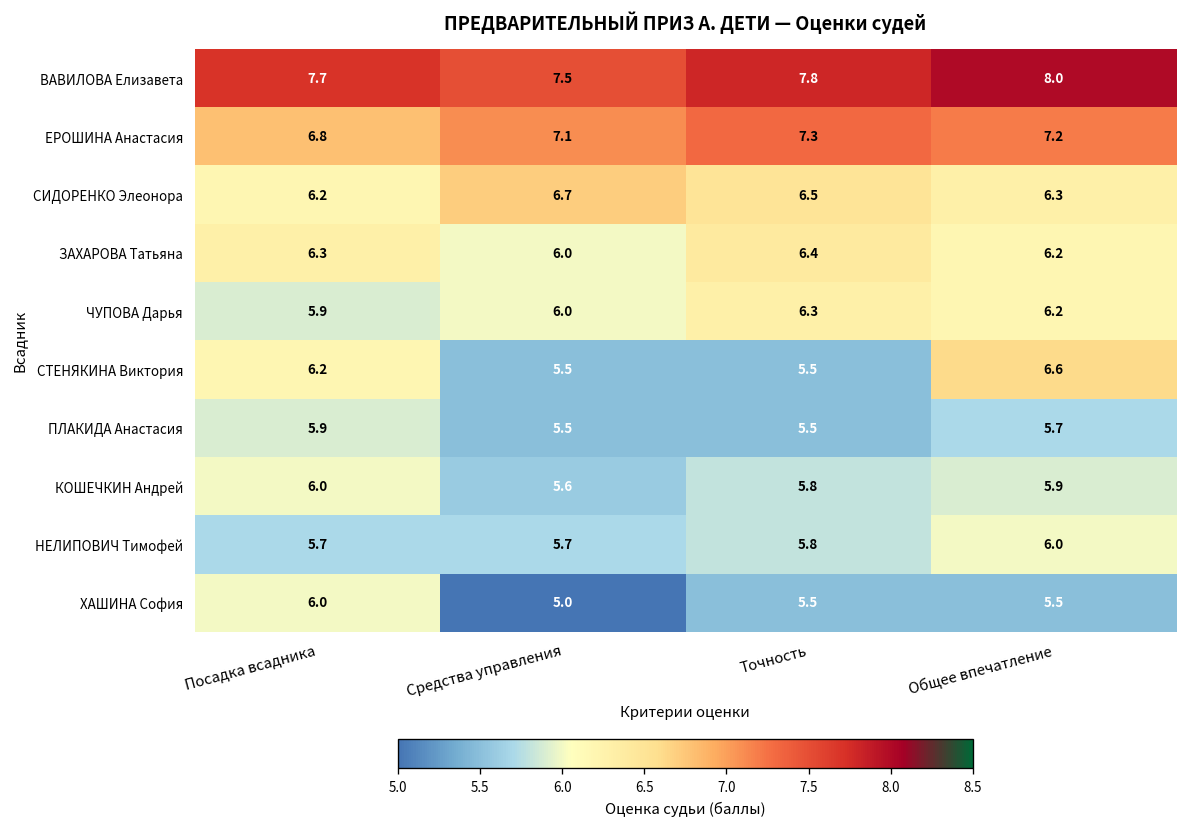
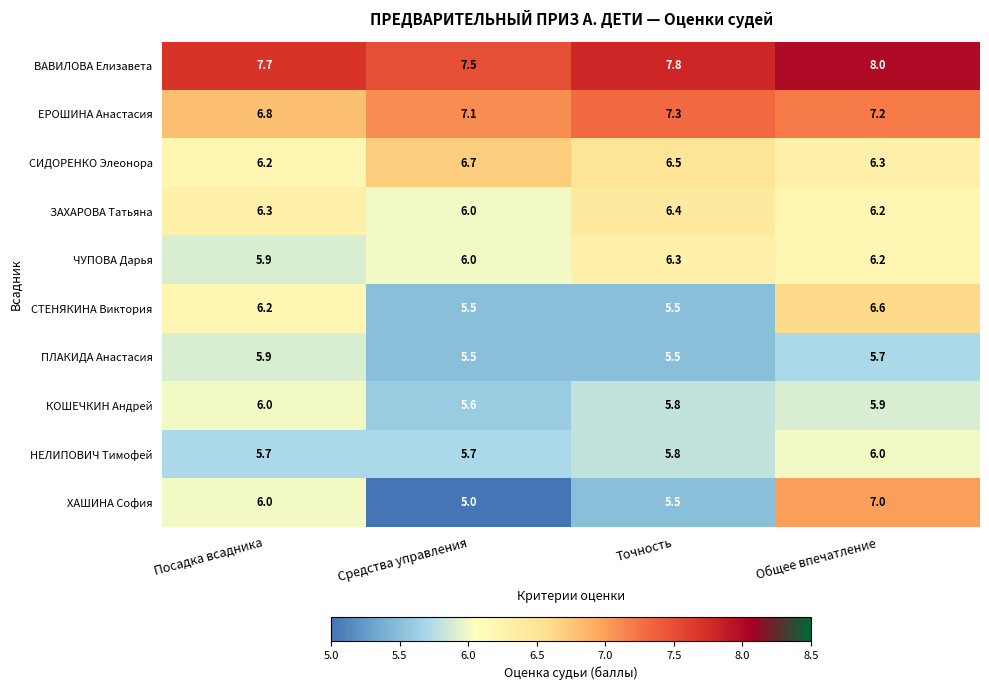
ХАШИНА София, Общее впечатление: 5.5 -> 7.0
